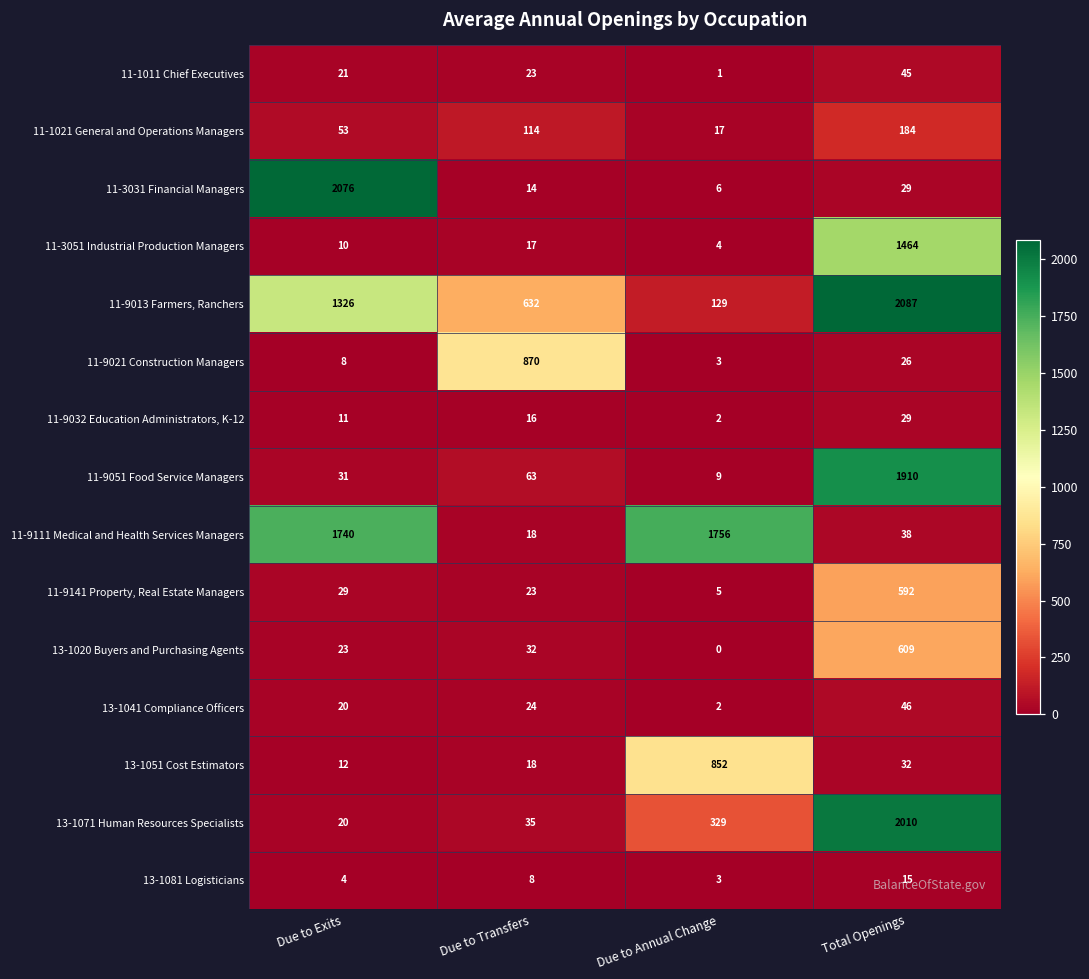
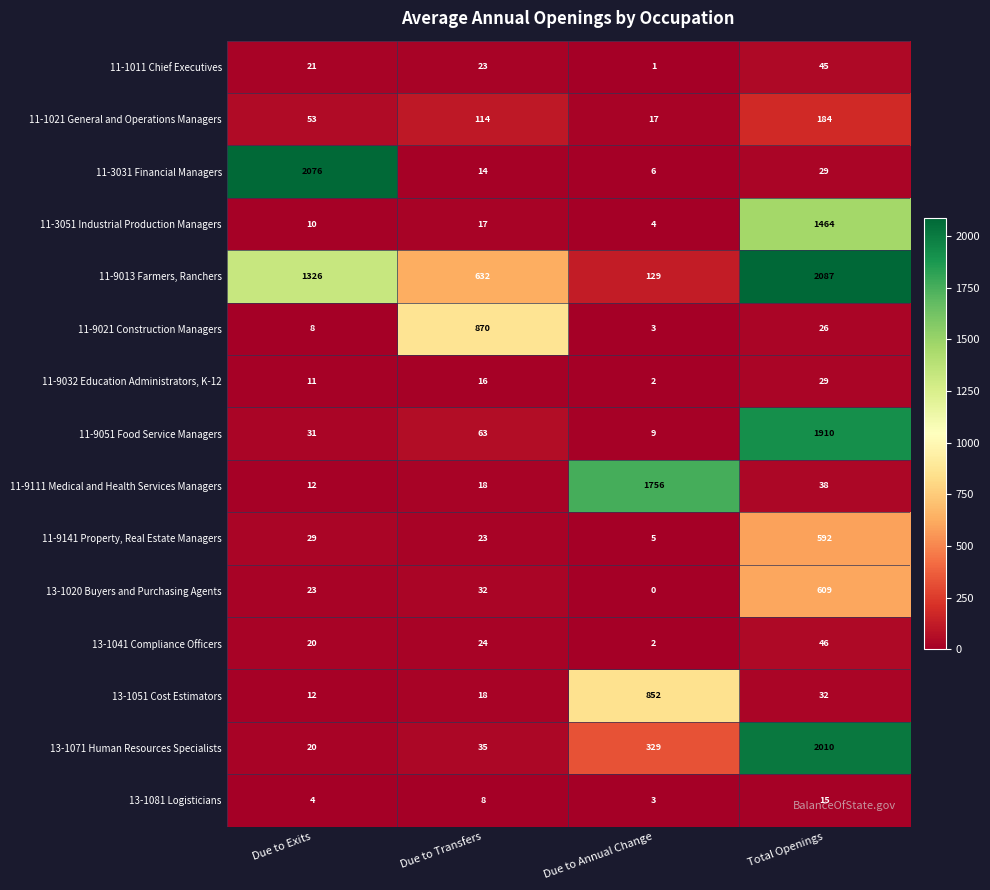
11-9111 Medical and Health Services Managers, Due to Exits: 1740 -> 12
